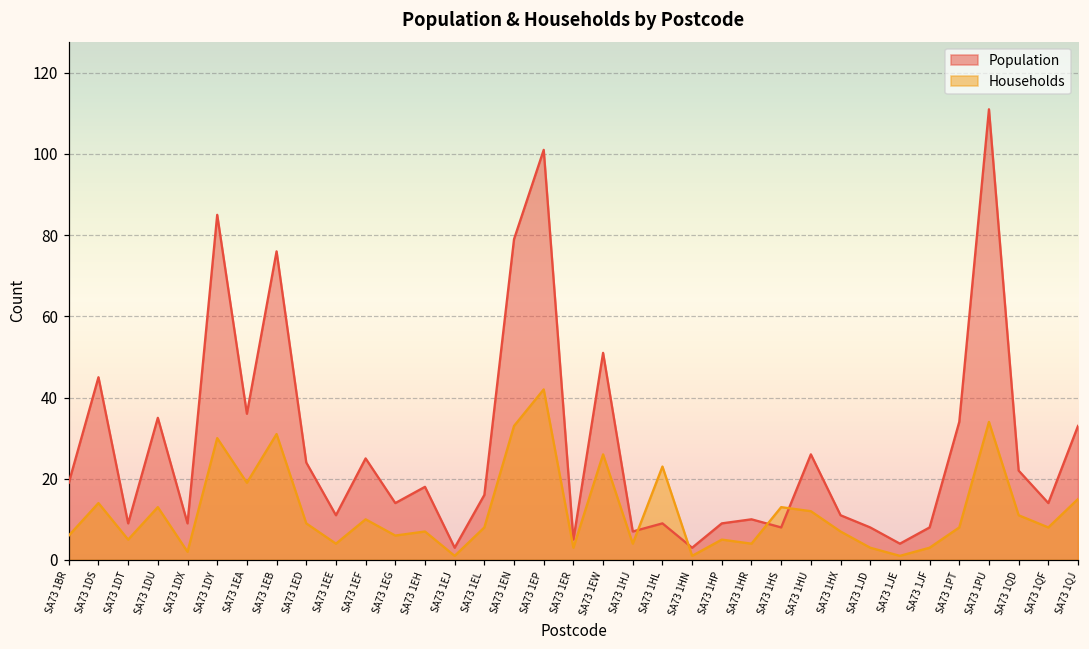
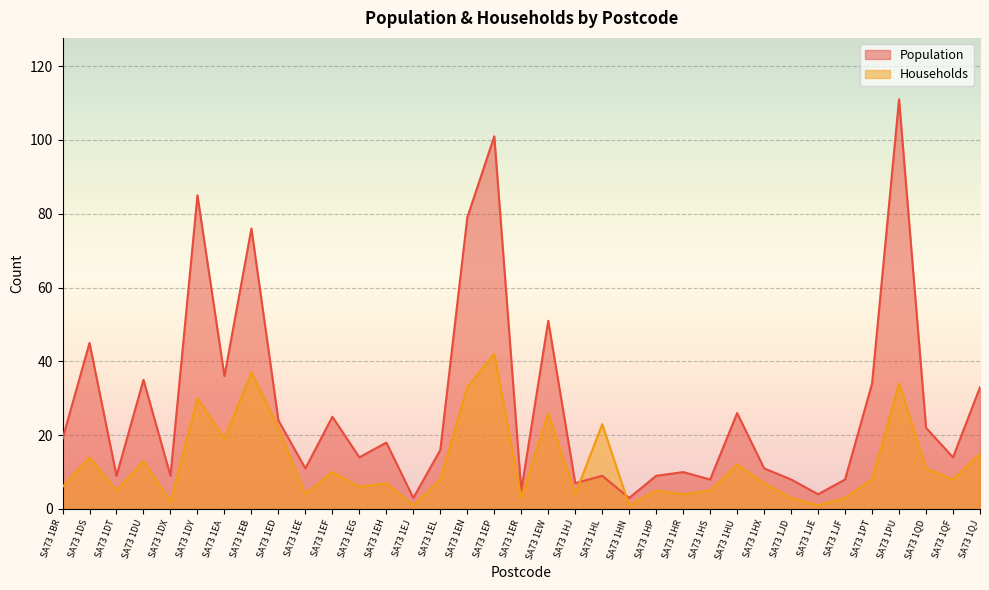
Households, SA73 1EB: 31 -> 37
Households, SA73 1ED: 9 -> 22
Households, SA73 1HS: 13 -> 5
